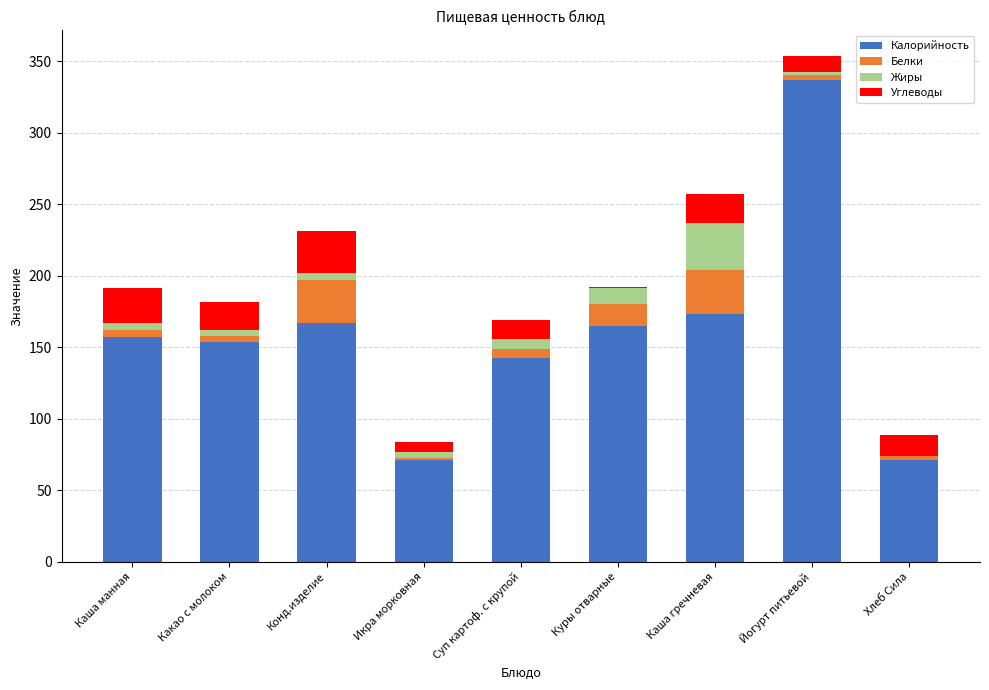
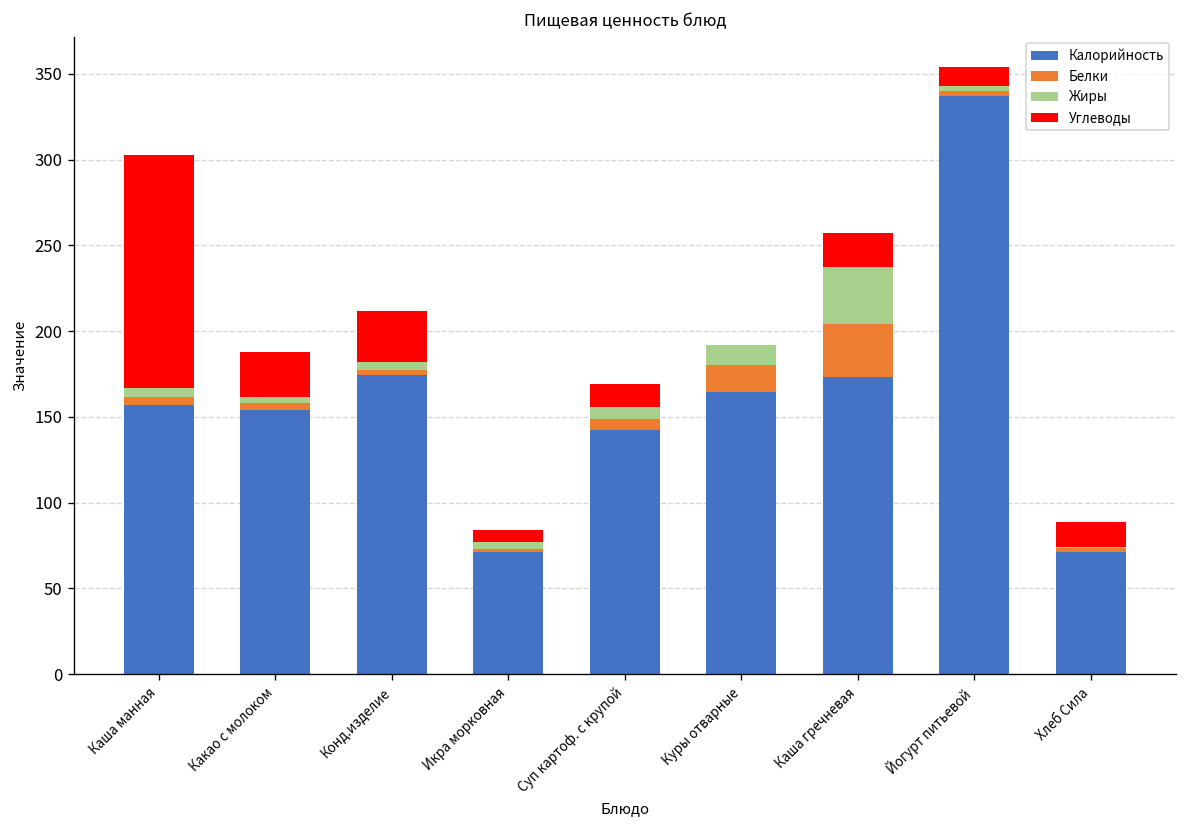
Углеводы, Каша манная: 25 -> 136
Углеводы, Какао с молоком: 20 -> 26
Калорийность, Конд.изделие: 167 -> 174
Белки, Конд.изделие: 30 -> 3
